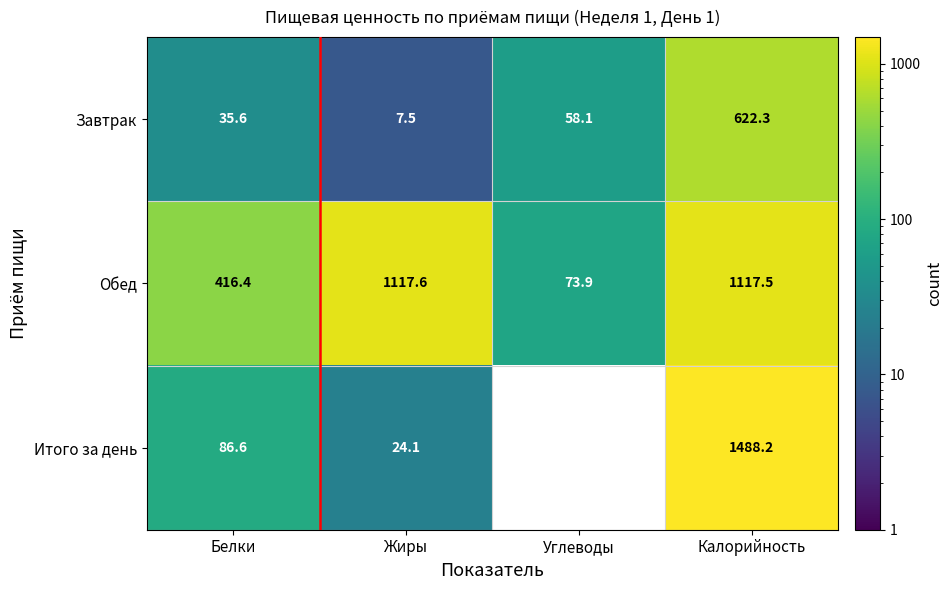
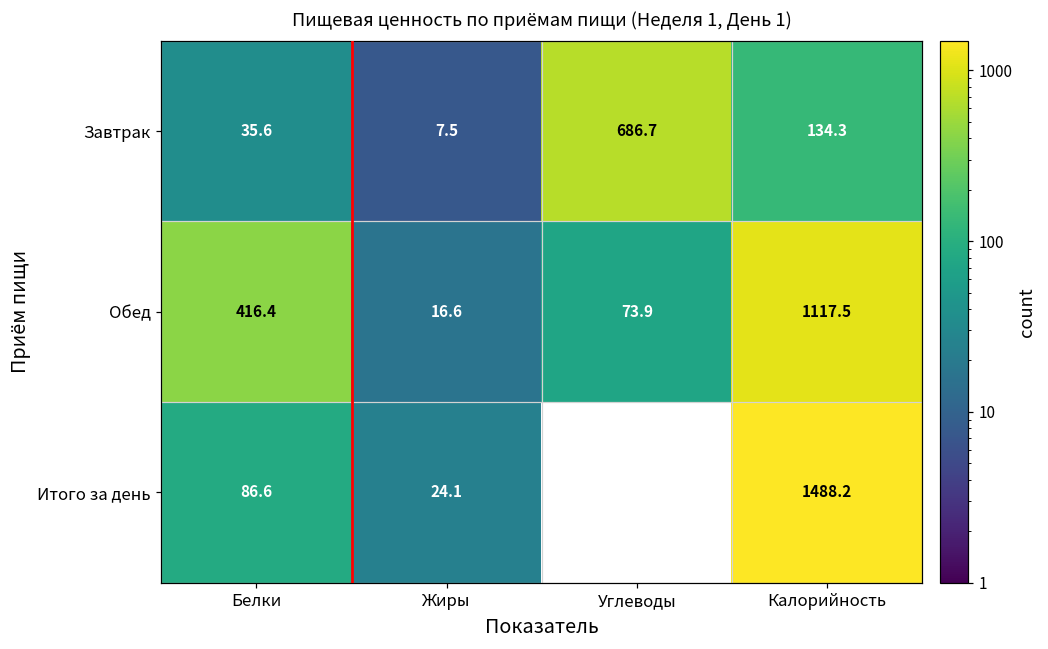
Завтрак, Углеводы: 58.1 -> 686.7
Завтрак, Калорийность: 622.3 -> 134.3
Обед, Жиры: 1117.6 -> 16.6
